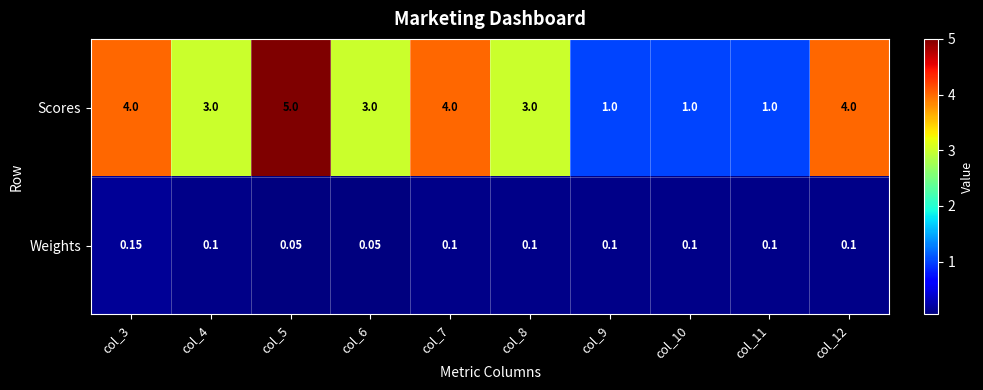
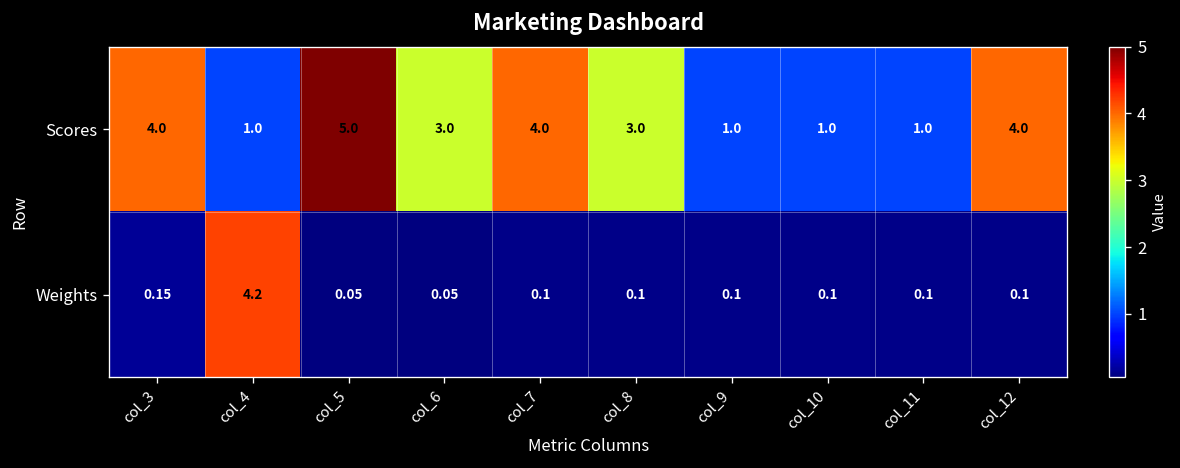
Scores, col_4: 3.0 -> 1.0
Weights, col_4: 0.1 -> 4.2
